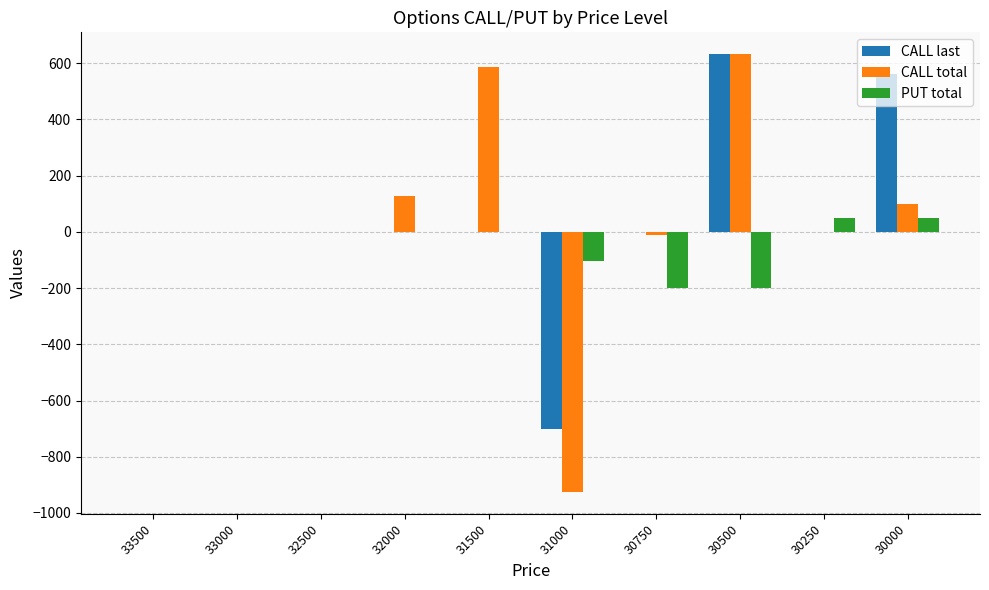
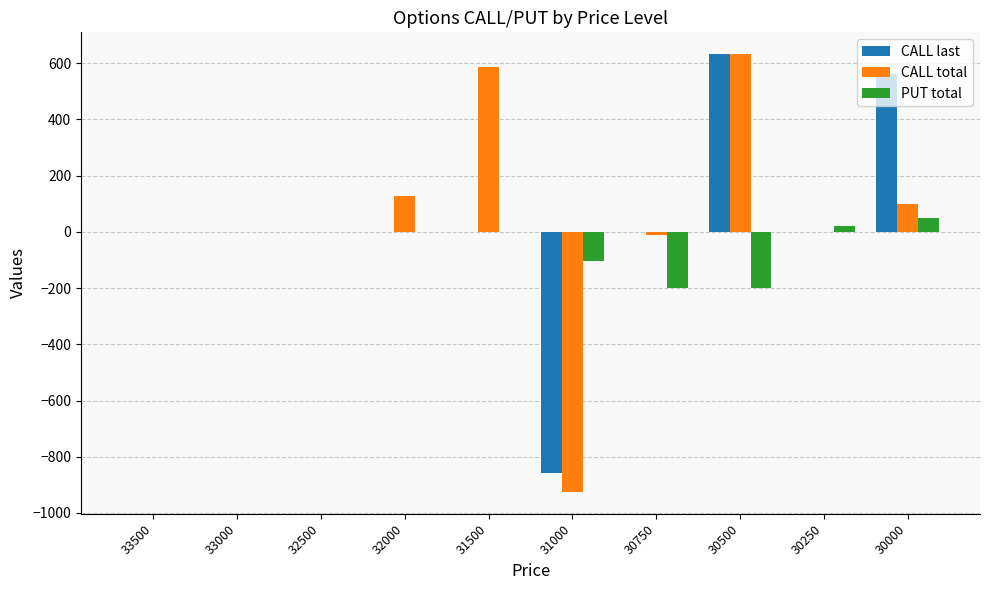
CALL last, 31000: -700 -> -860
PUT total, 30250: 50 -> 20
